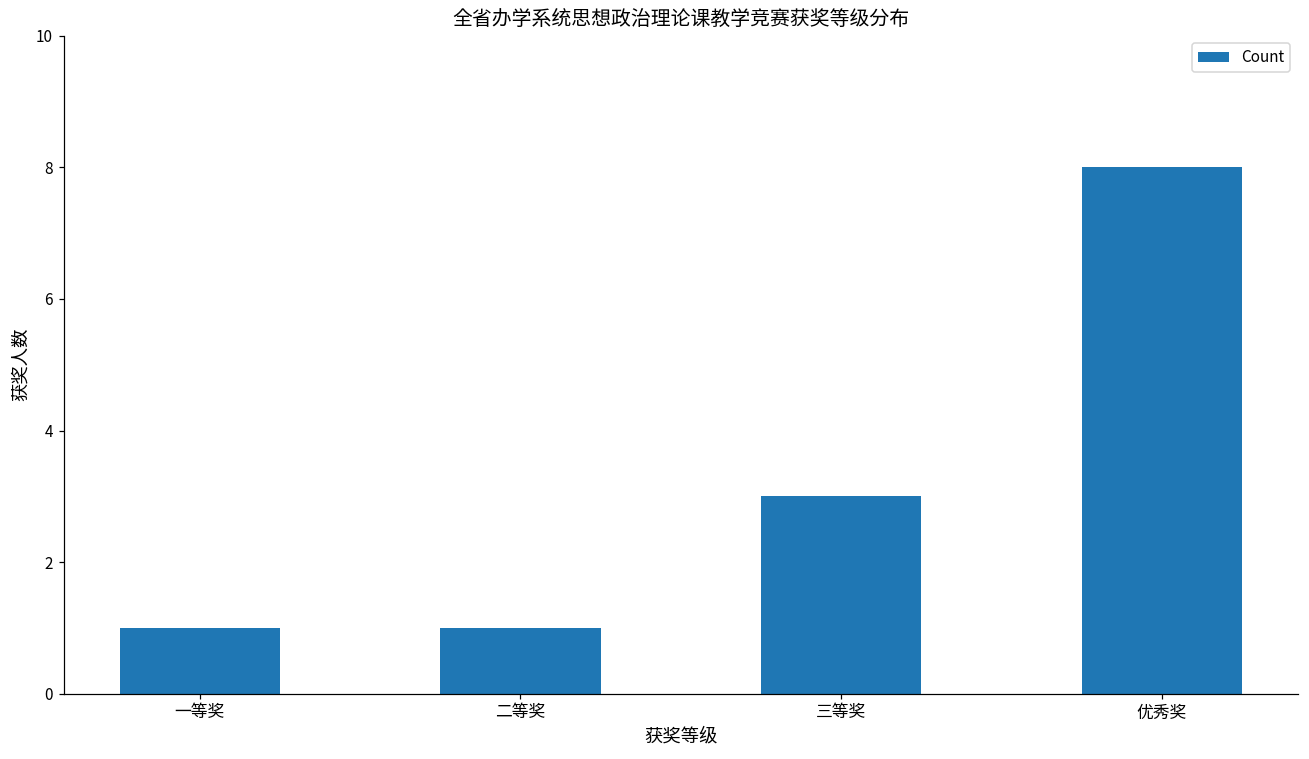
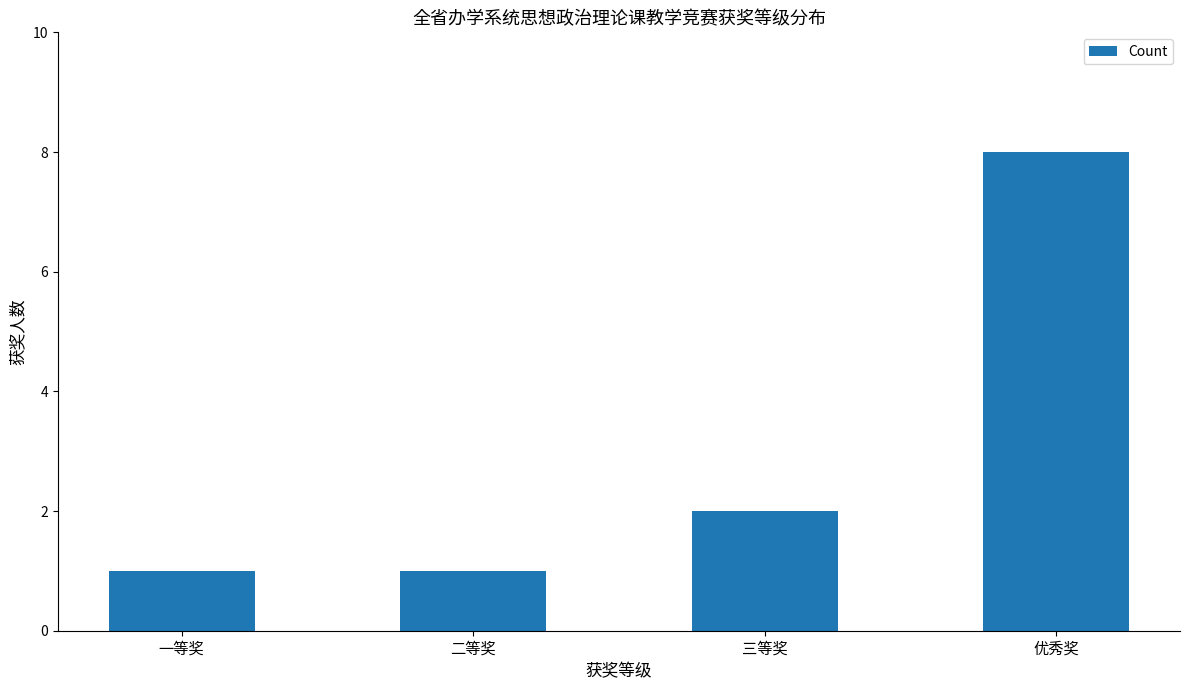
三等奖: 3 -> 2
